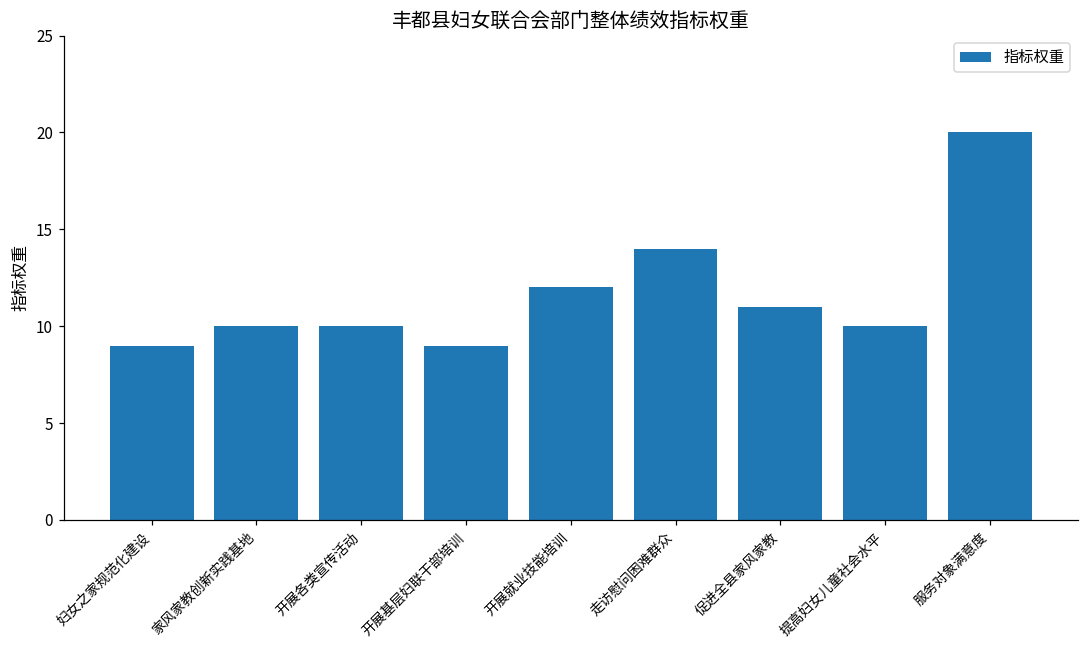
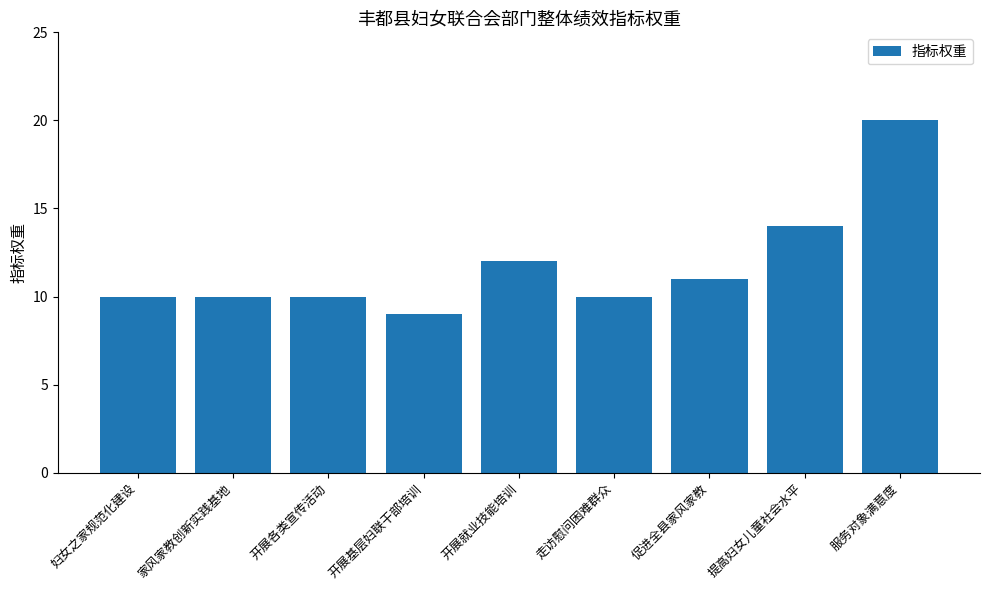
妇女之家规范化建设: 9 -> 10
走访慰问困难群众: 14 -> 10
提高妇女儿童社会水平: 10 -> 14
